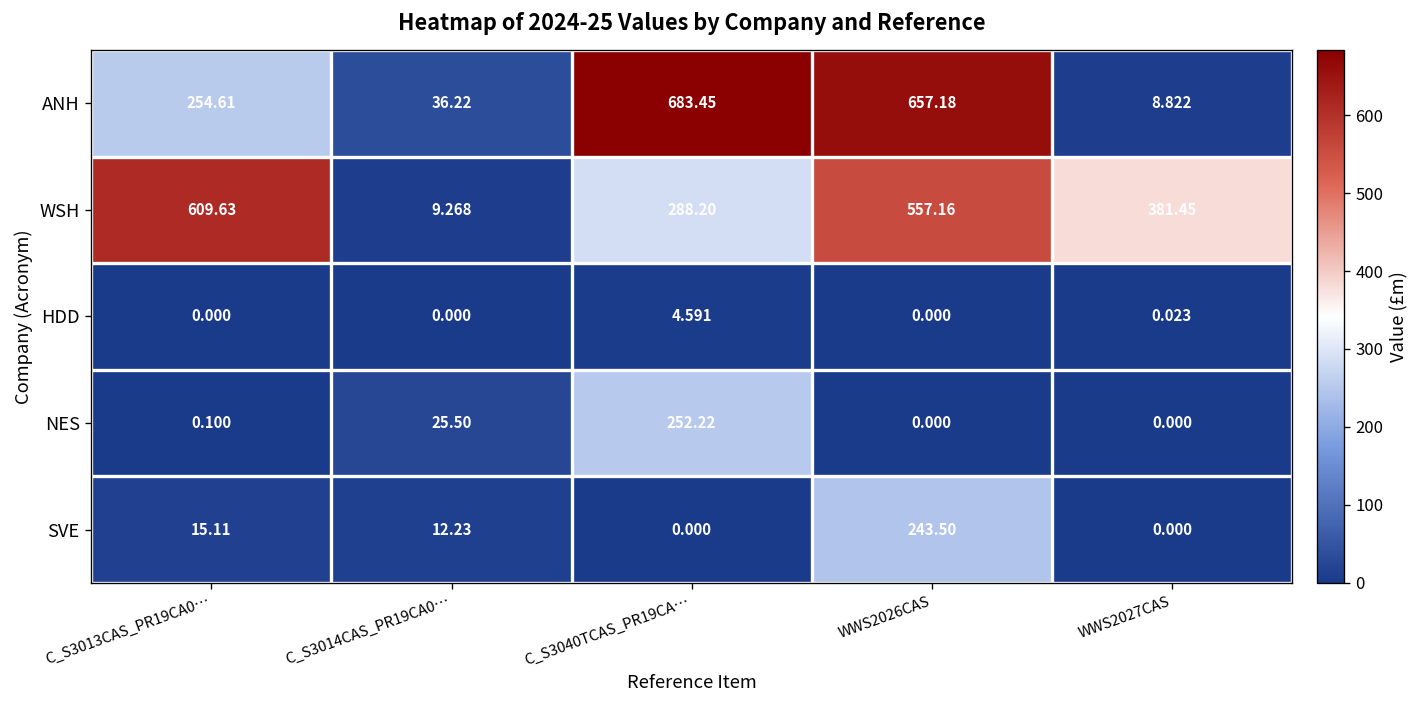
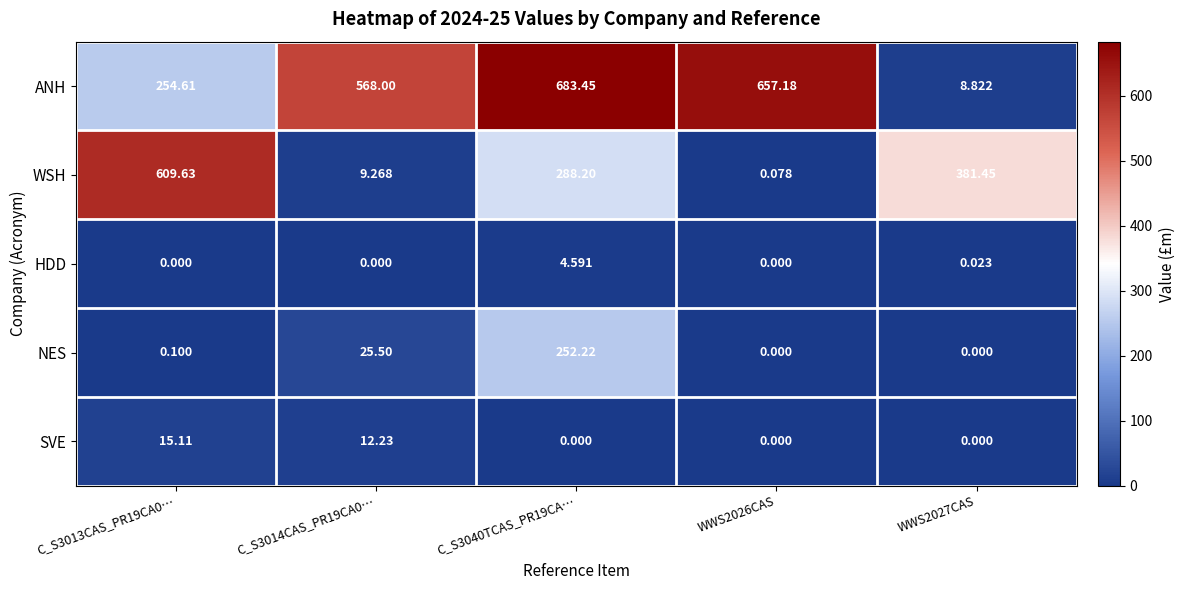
ANH, C_S3014CAS_PR19CA0…: 36.22 -> 568.00
WSH, WWS2026CAS: 557.16 -> 0.078
SVE, WWS2026CAS: 243.50 -> 0.000
